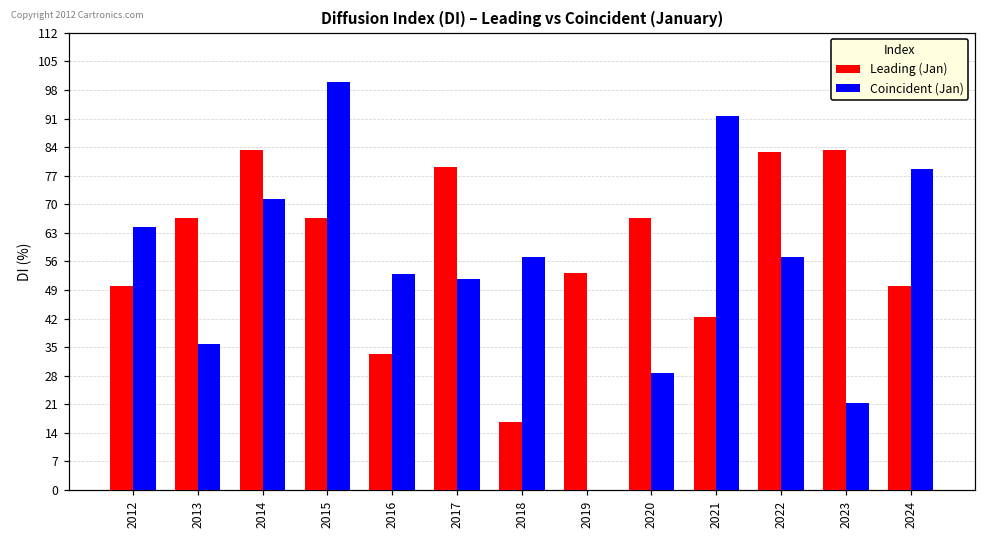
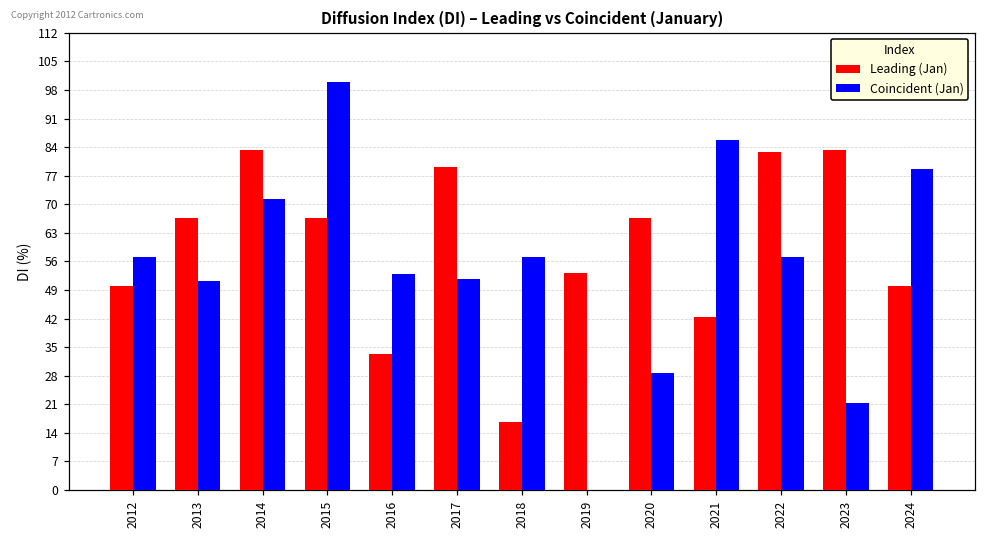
Coincident (Jan), 2012: 64 -> 57
Coincident (Jan), 2013: 36 -> 51
Coincident (Jan), 2021: 92 -> 86
